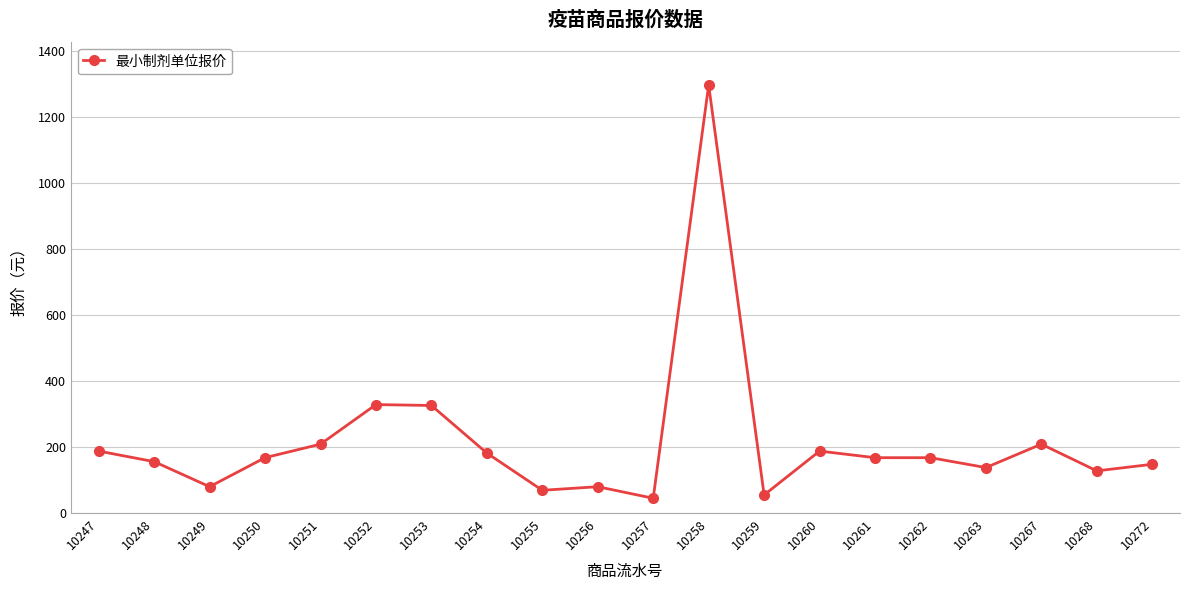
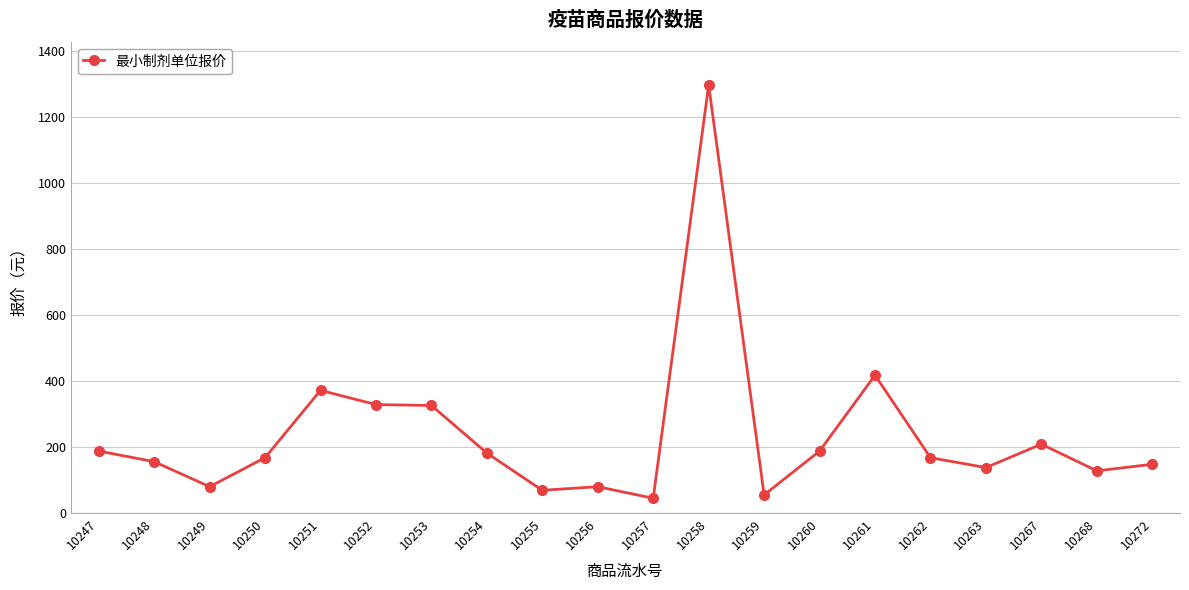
10251: 210 -> 370
10261: 170 -> 420
